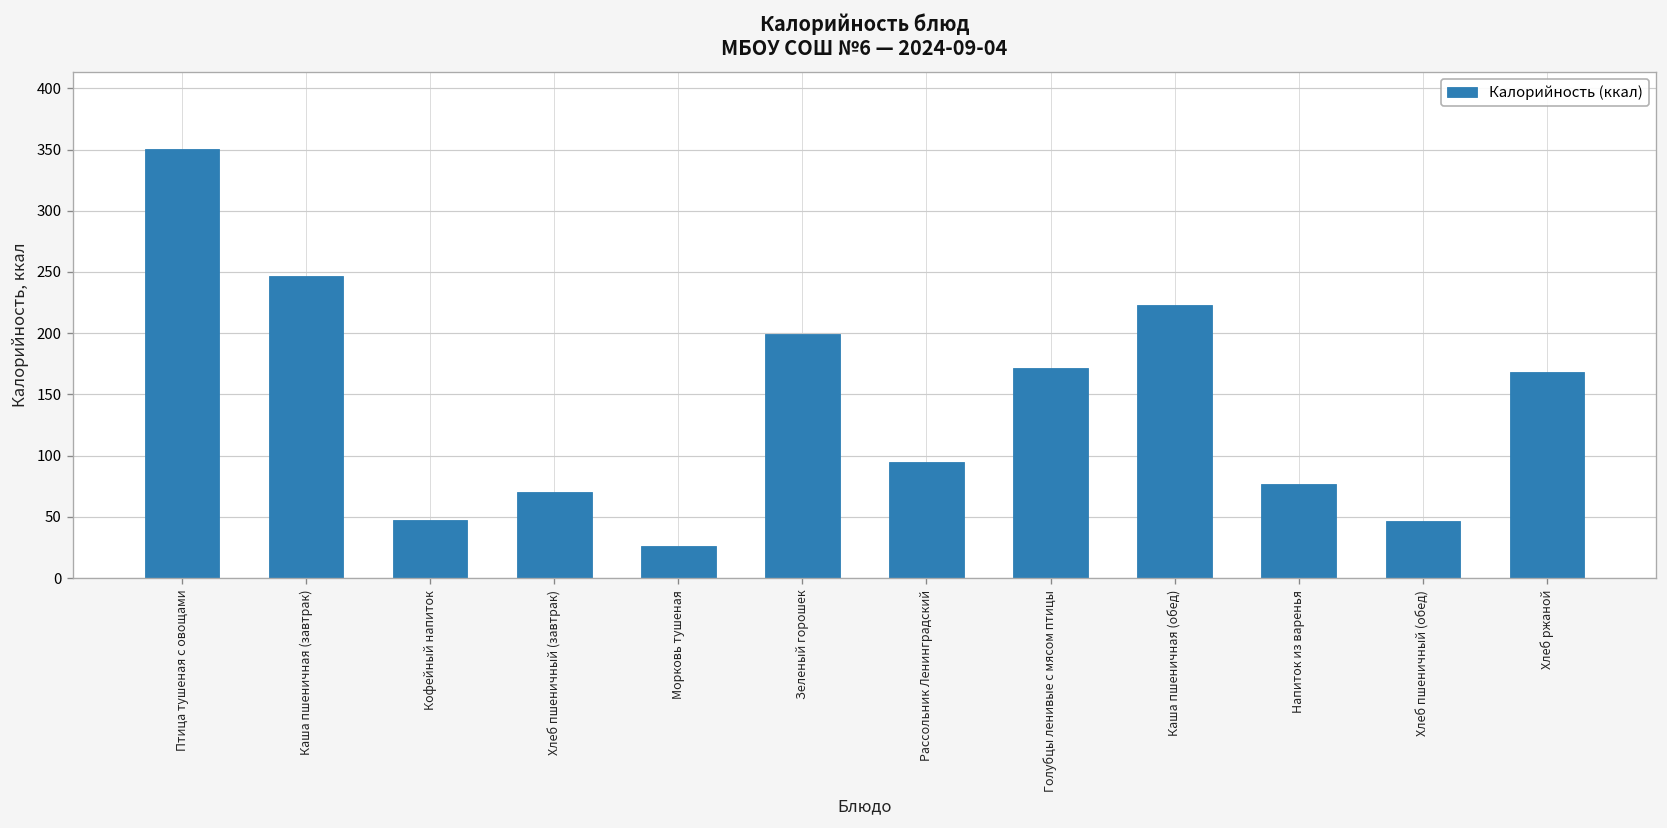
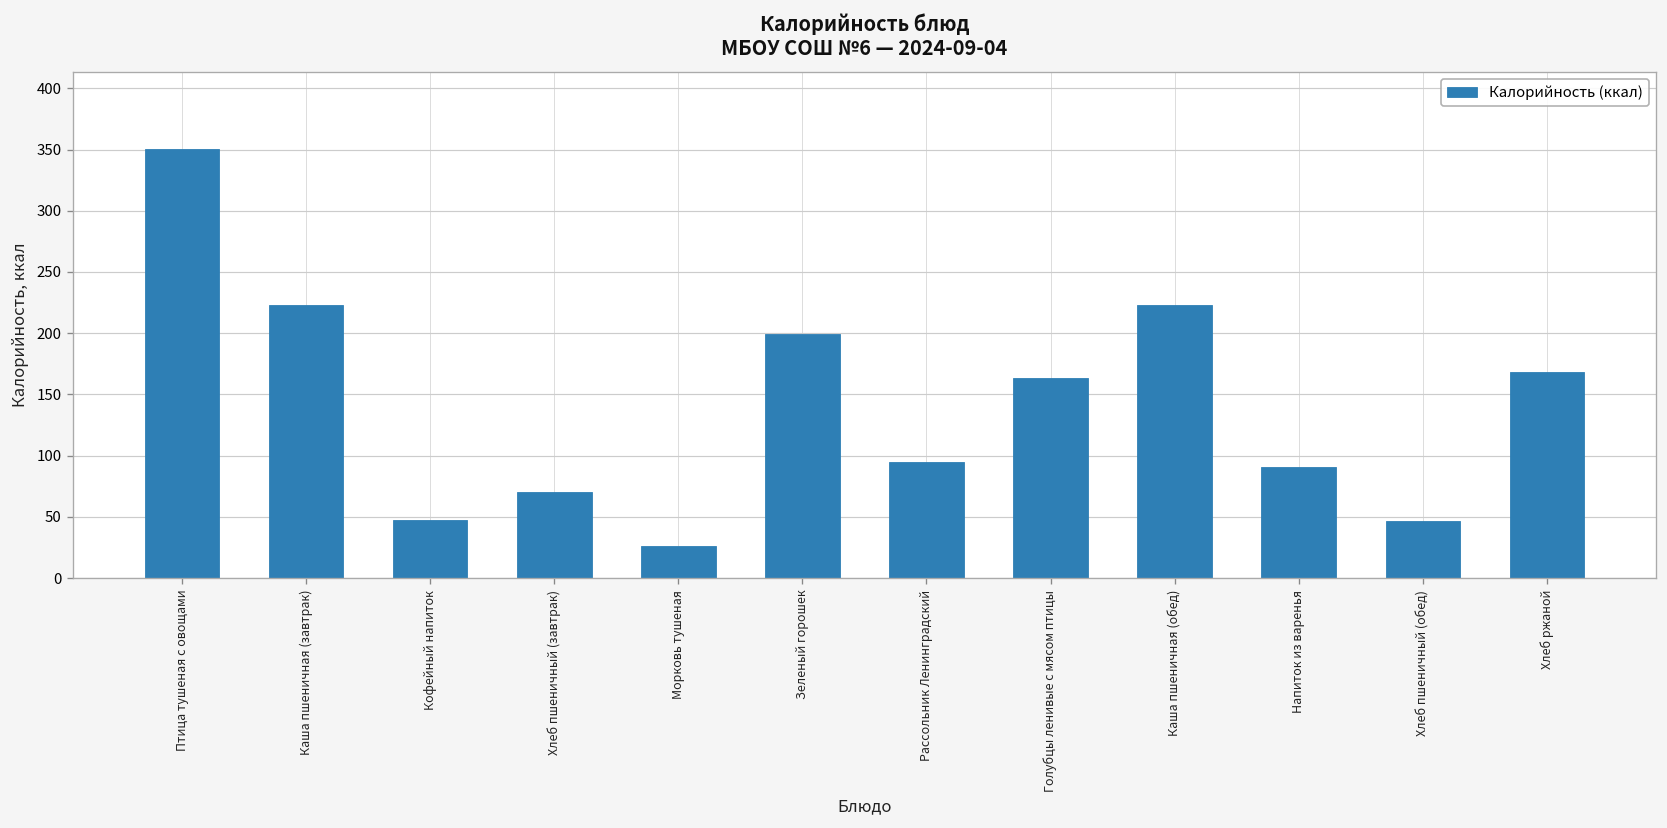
Каша пшеничная (завтрак): 247 -> 223
Голубцы ленивые с мясом птицы: 172 -> 163
Напиток из варенья: 77 -> 91
